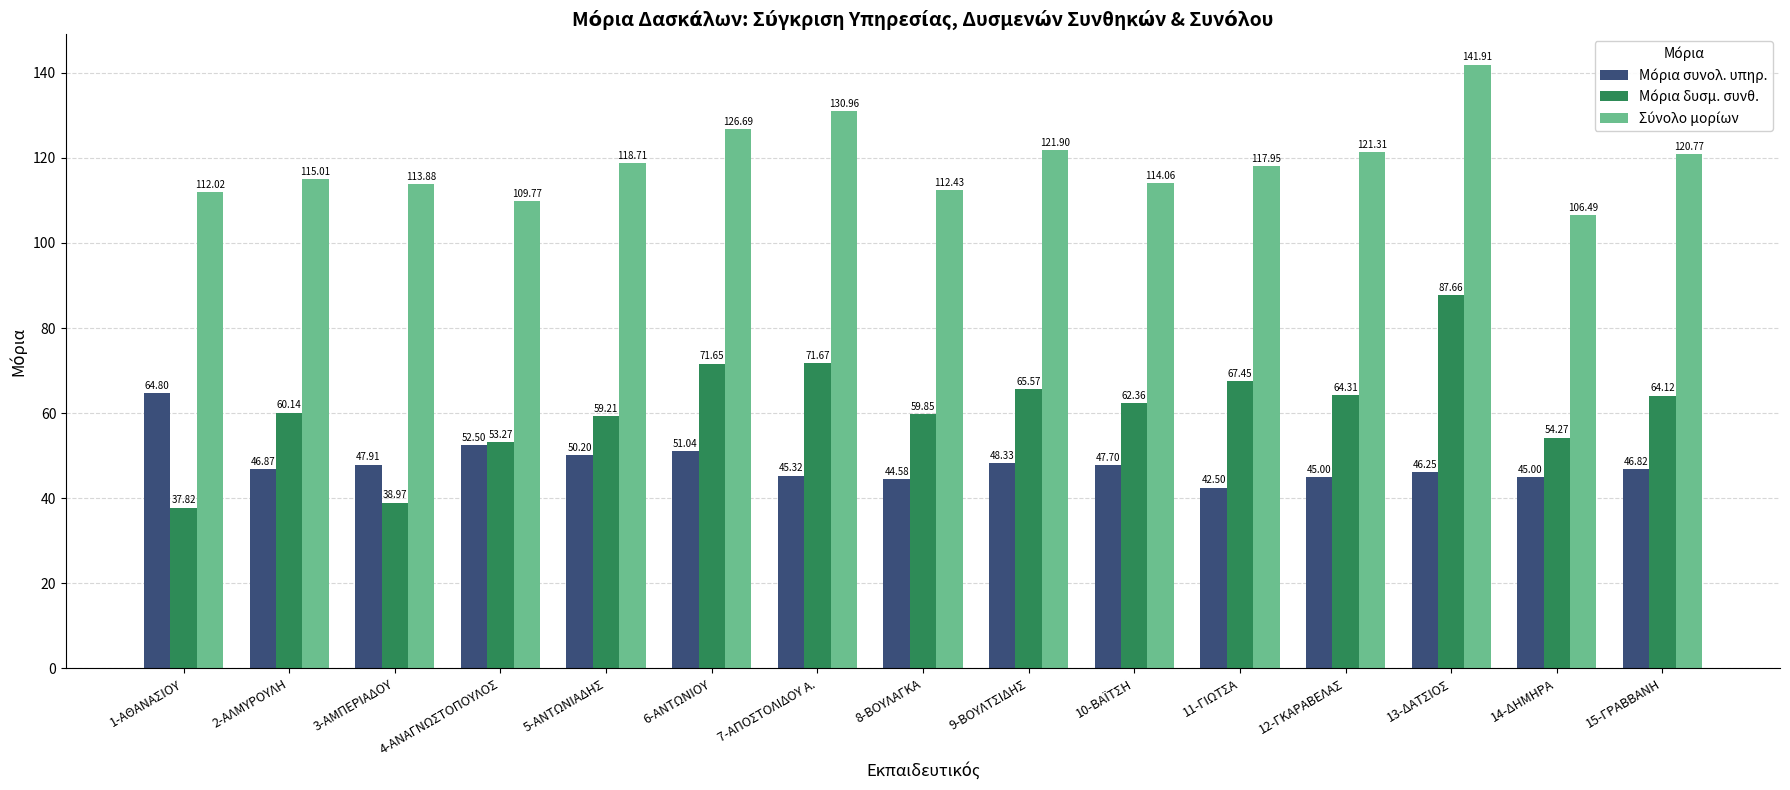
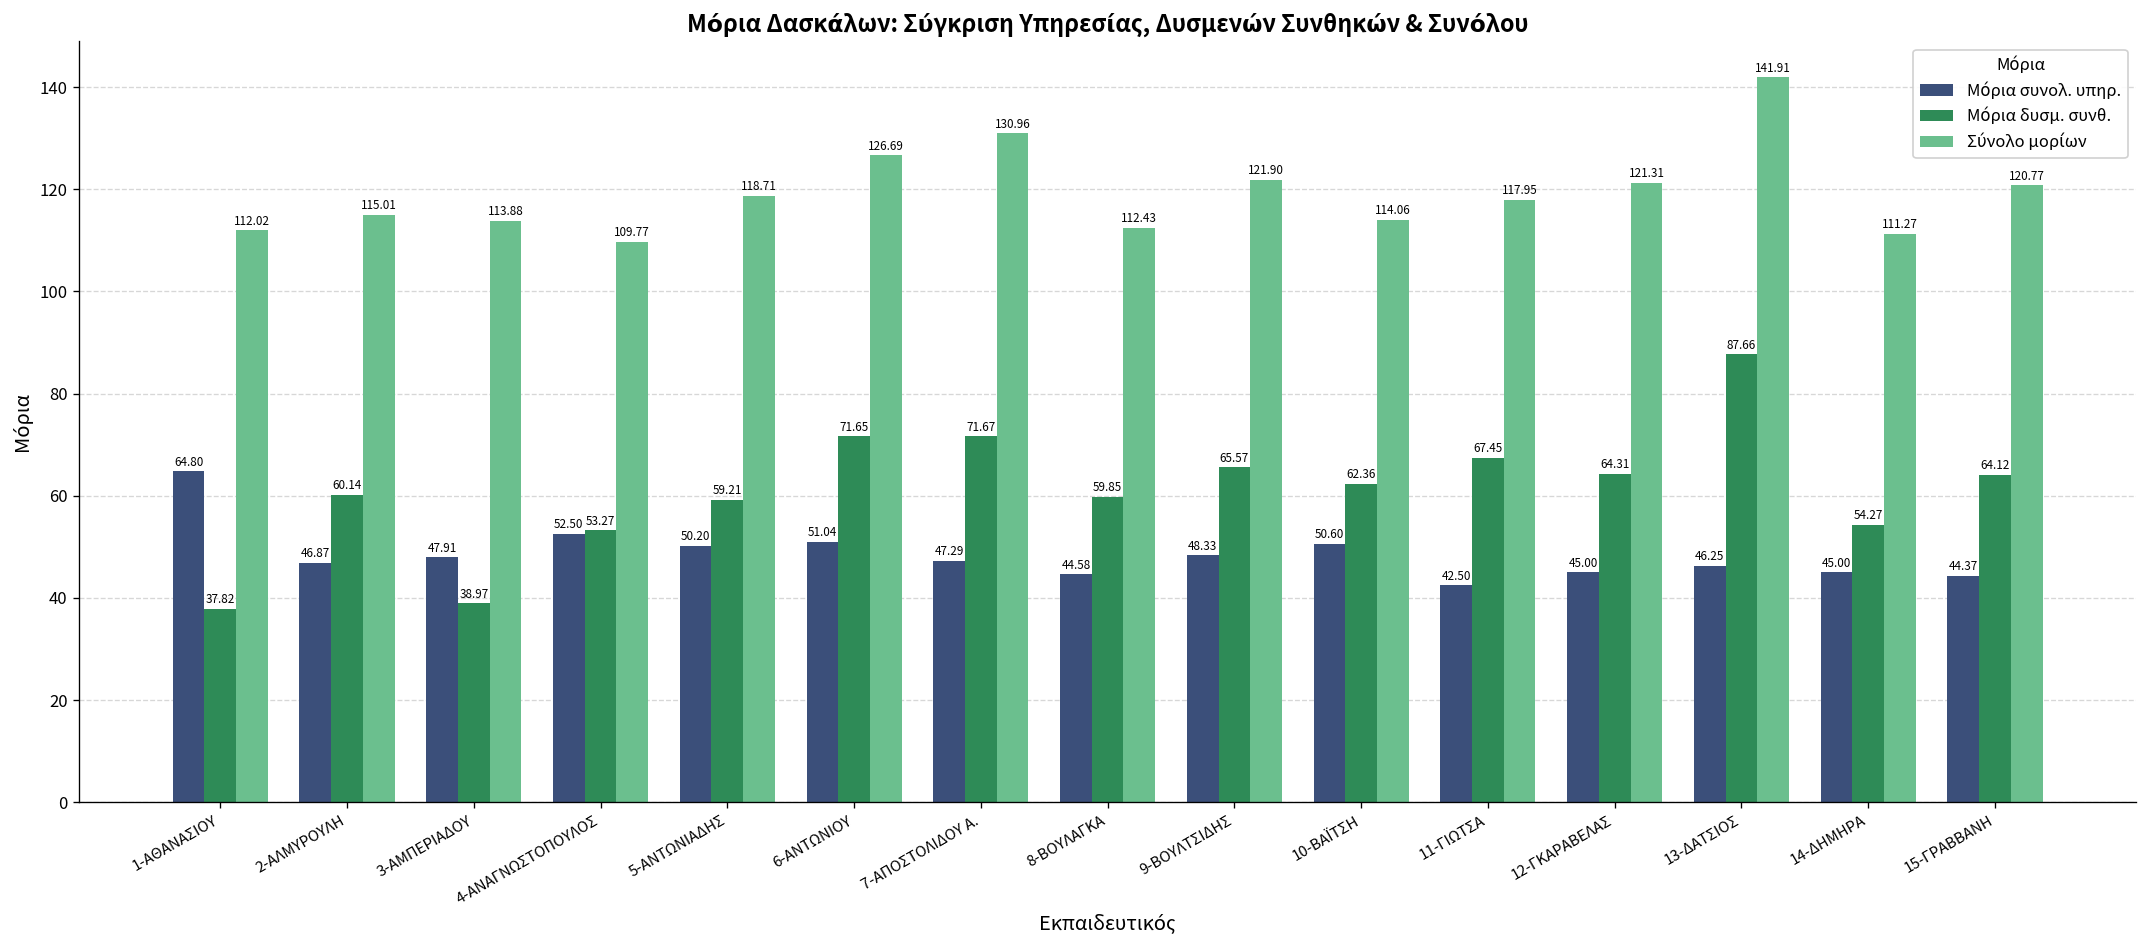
Μόρια συνολ. υπηρ., 7-ΑΠΟΣΤΟΛΙΔΟΥ Α.: 45.32 -> 47.29
Μόρια συνολ. υπηρ., 10-ΒΑΪΤΣΗ: 47.70 -> 50.60
Σύνολο μορίων, 14-ΔΗΜΗΡΑ: 106.49 -> 111.27
Μόρια συνολ. υπηρ., 15-ΓΡΑΒΒΑΝΗ: 46.82 -> 44.37
